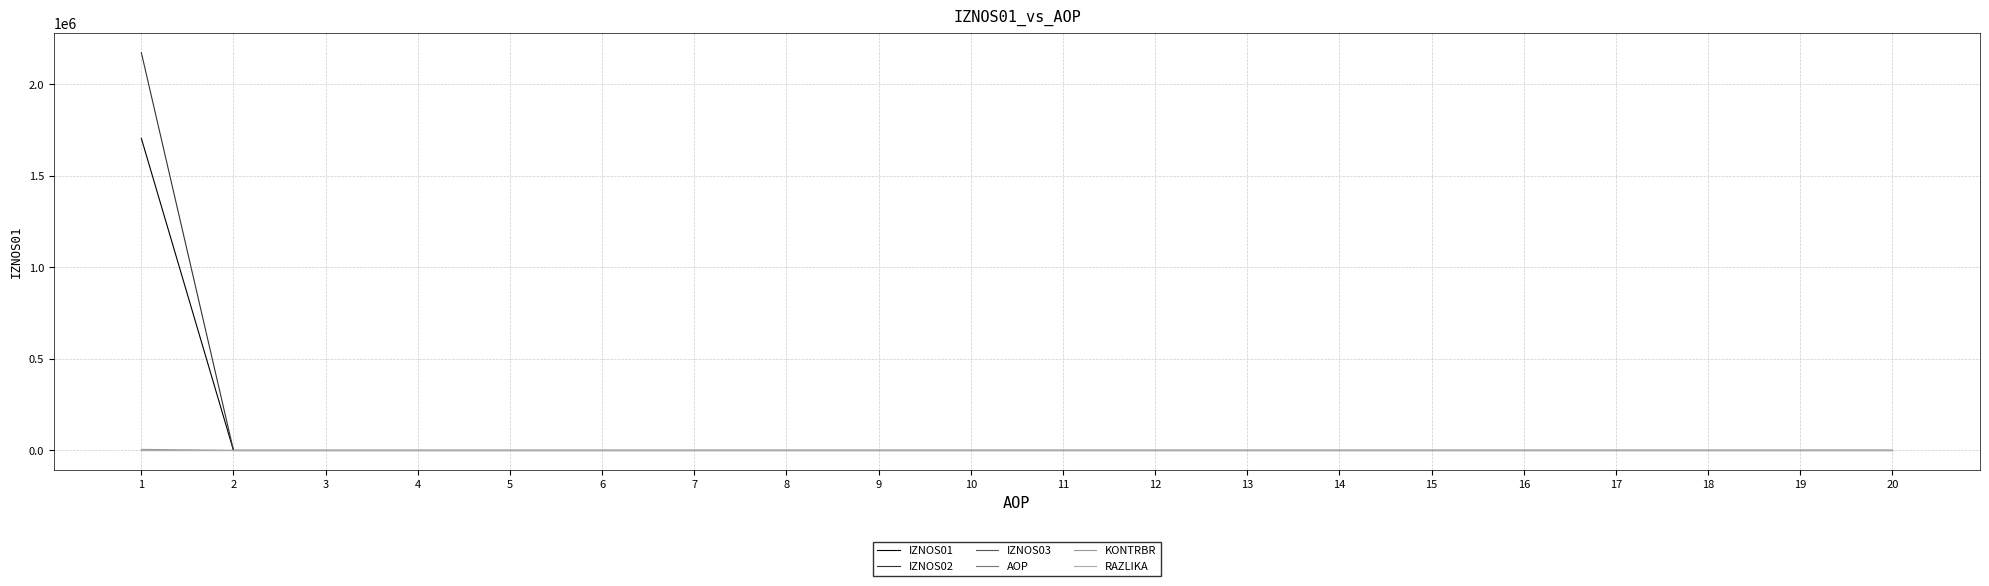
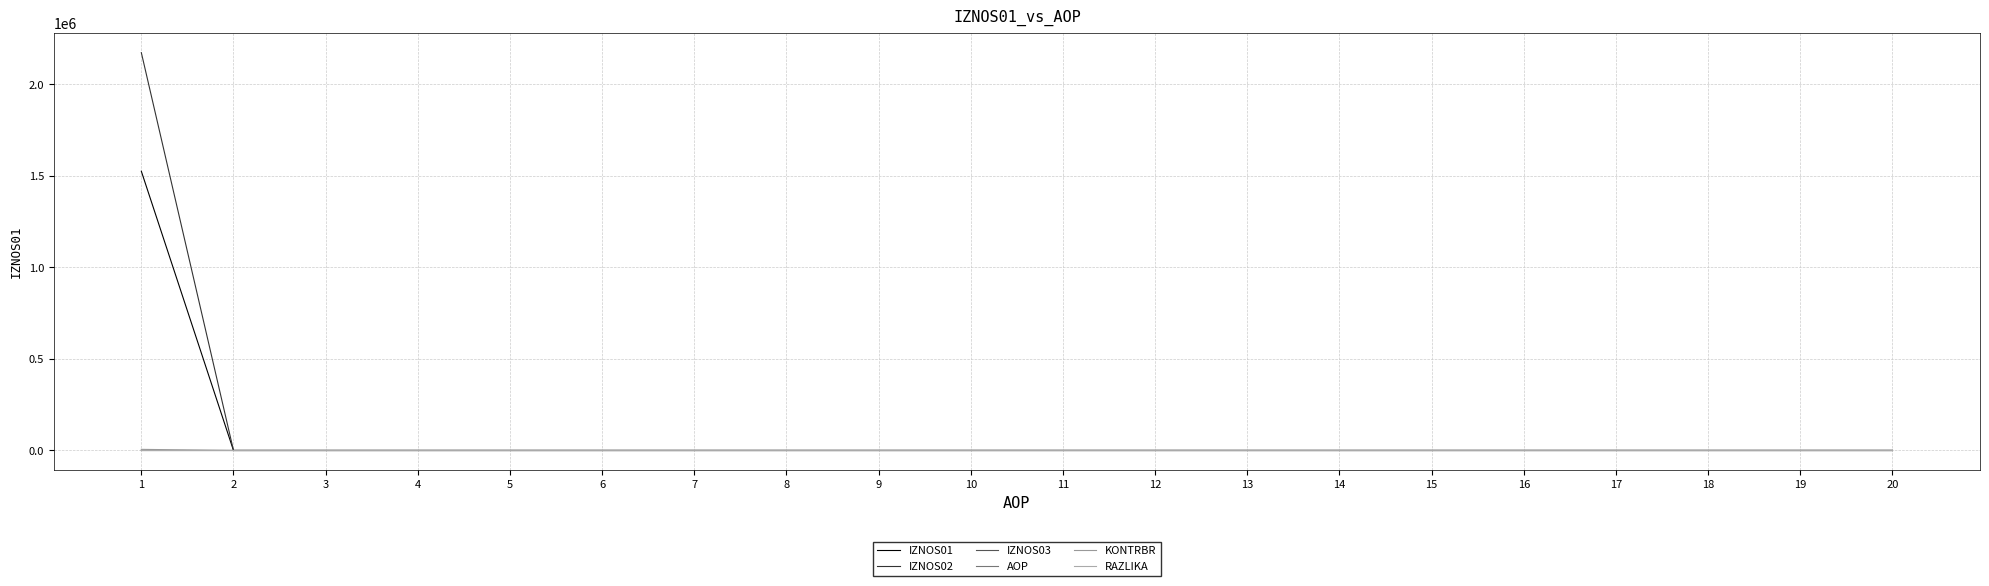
IZNOS01, 1: 1710000 -> 1530000
